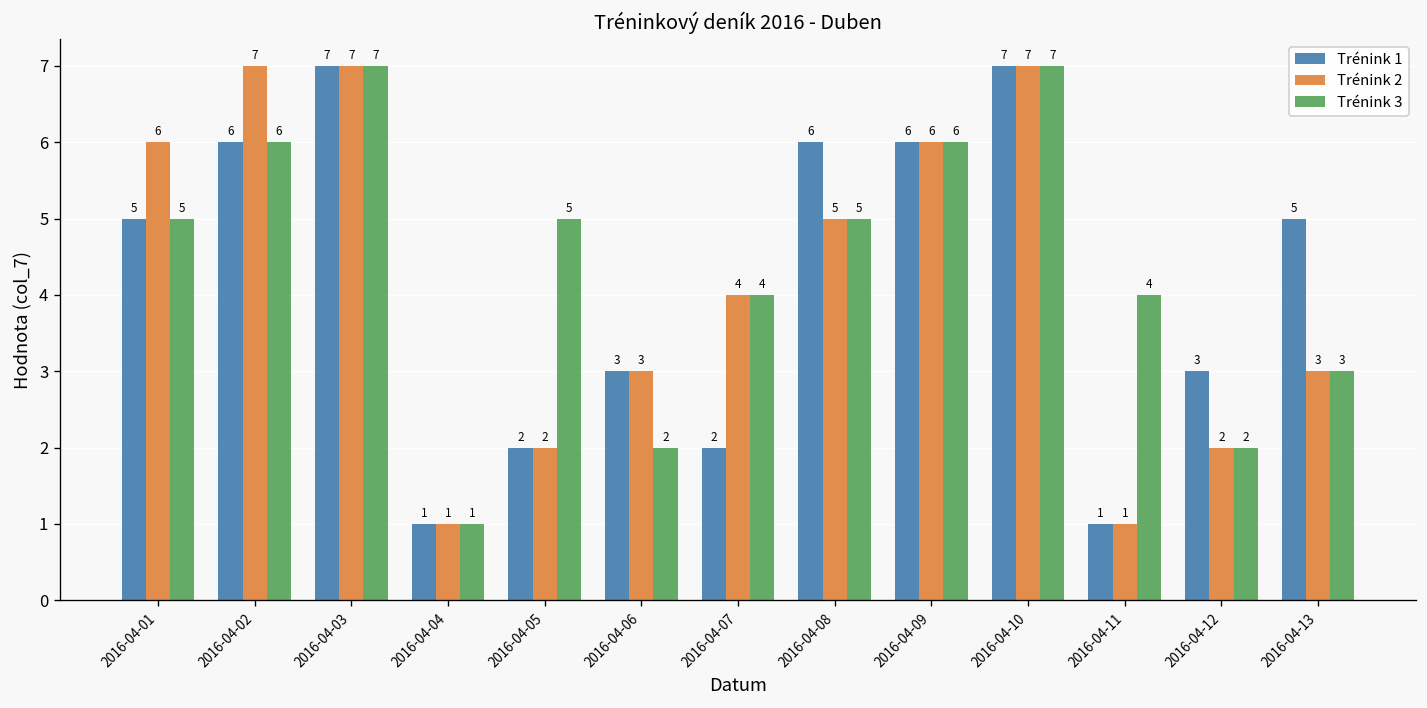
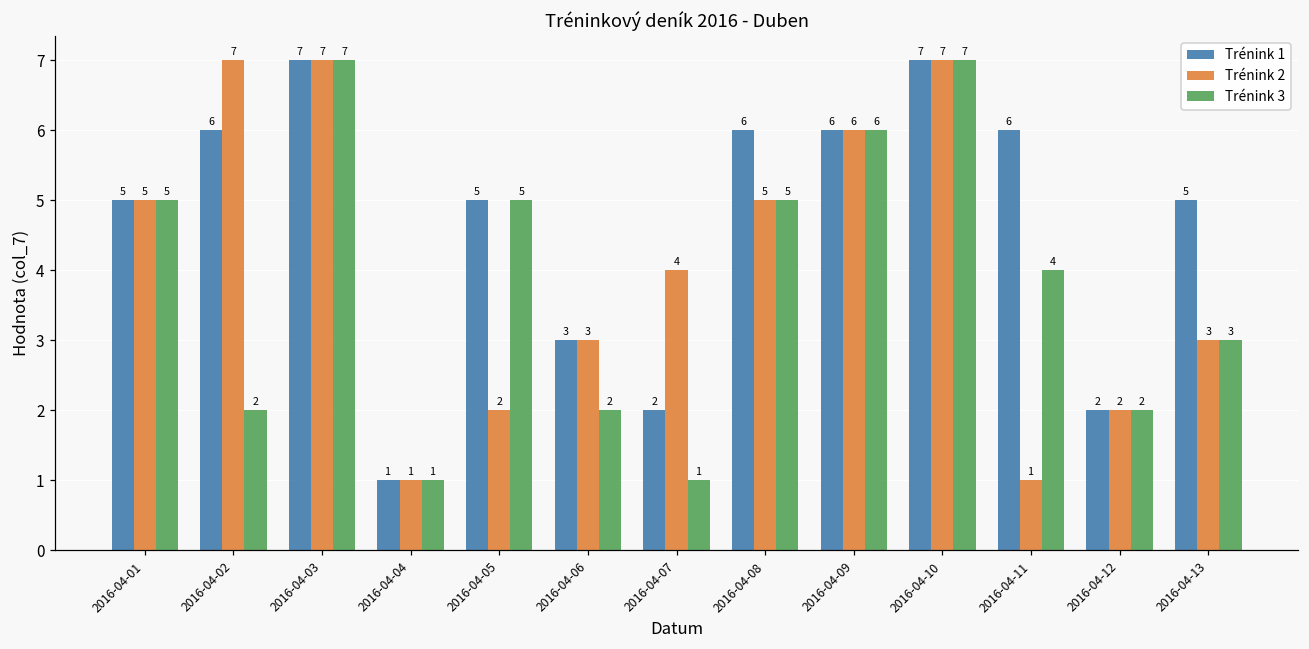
Trénink 2, 2016-04-01: 6 -> 5
Trénink 3, 2016-04-02: 6 -> 2
Trénink 1, 2016-04-05: 2 -> 5
Trénink 3, 2016-04-07: 4 -> 1
Trénink 1, 2016-04-11: 1 -> 6
Trénink 1, 2016-04-12: 3 -> 2
